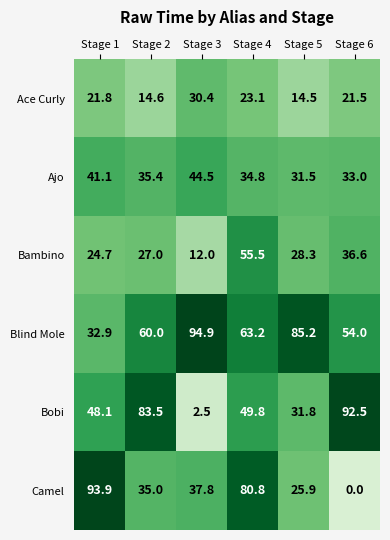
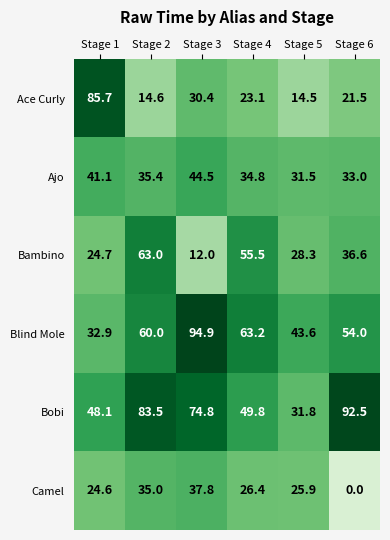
Ace Curly, Stage 1: 21.8 -> 85.7
Bambino, Stage 2: 27.0 -> 63.0
Blind Mole, Stage 5: 85.2 -> 43.6
Bobi, Stage 3: 2.5 -> 74.8
Camel, Stage 1: 93.9 -> 24.6
Camel, Stage 4: 80.8 -> 26.4
